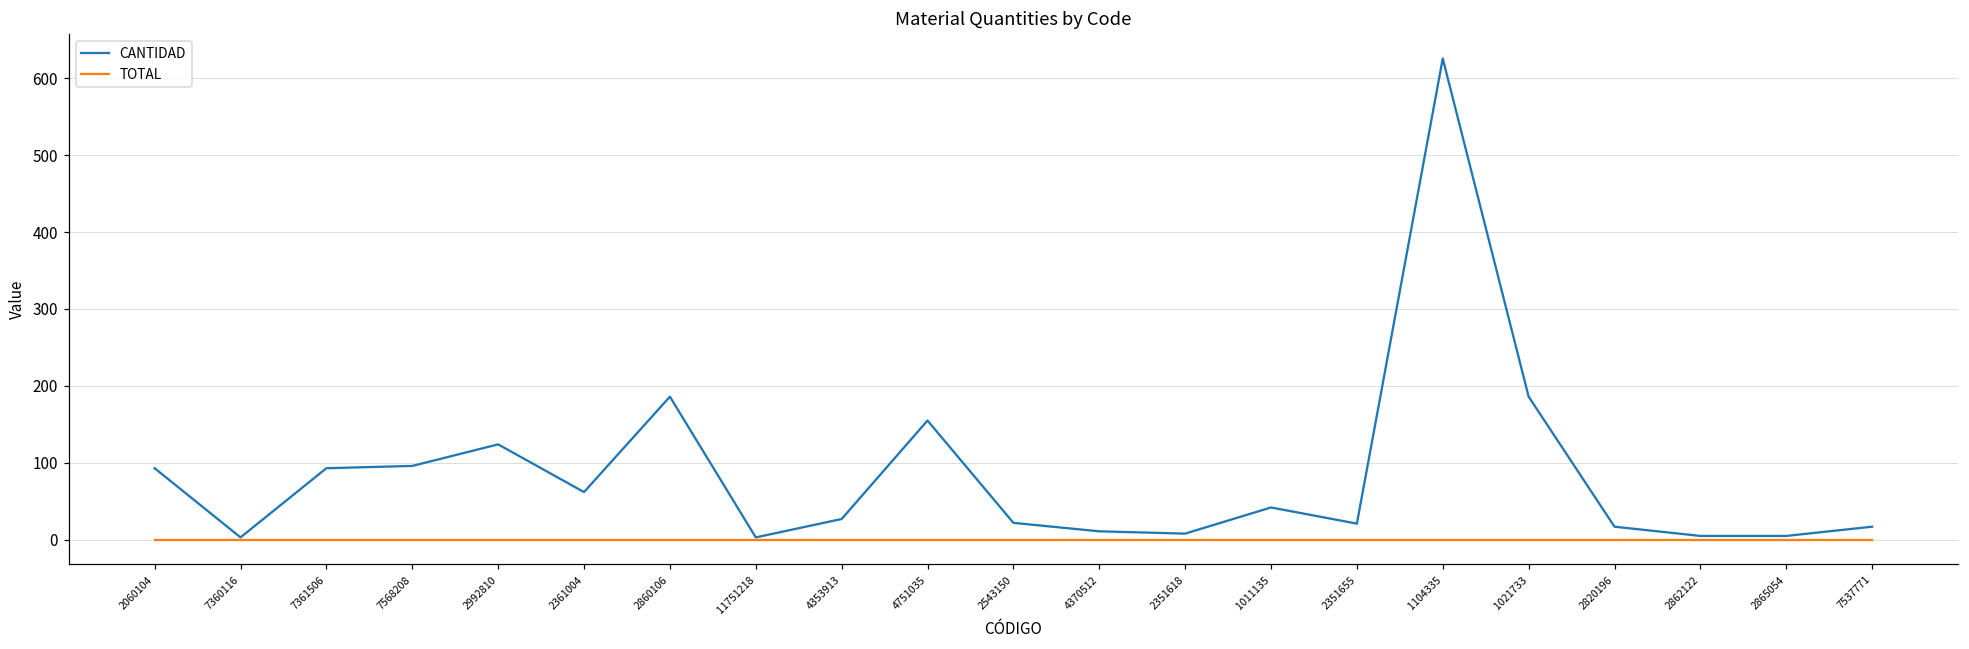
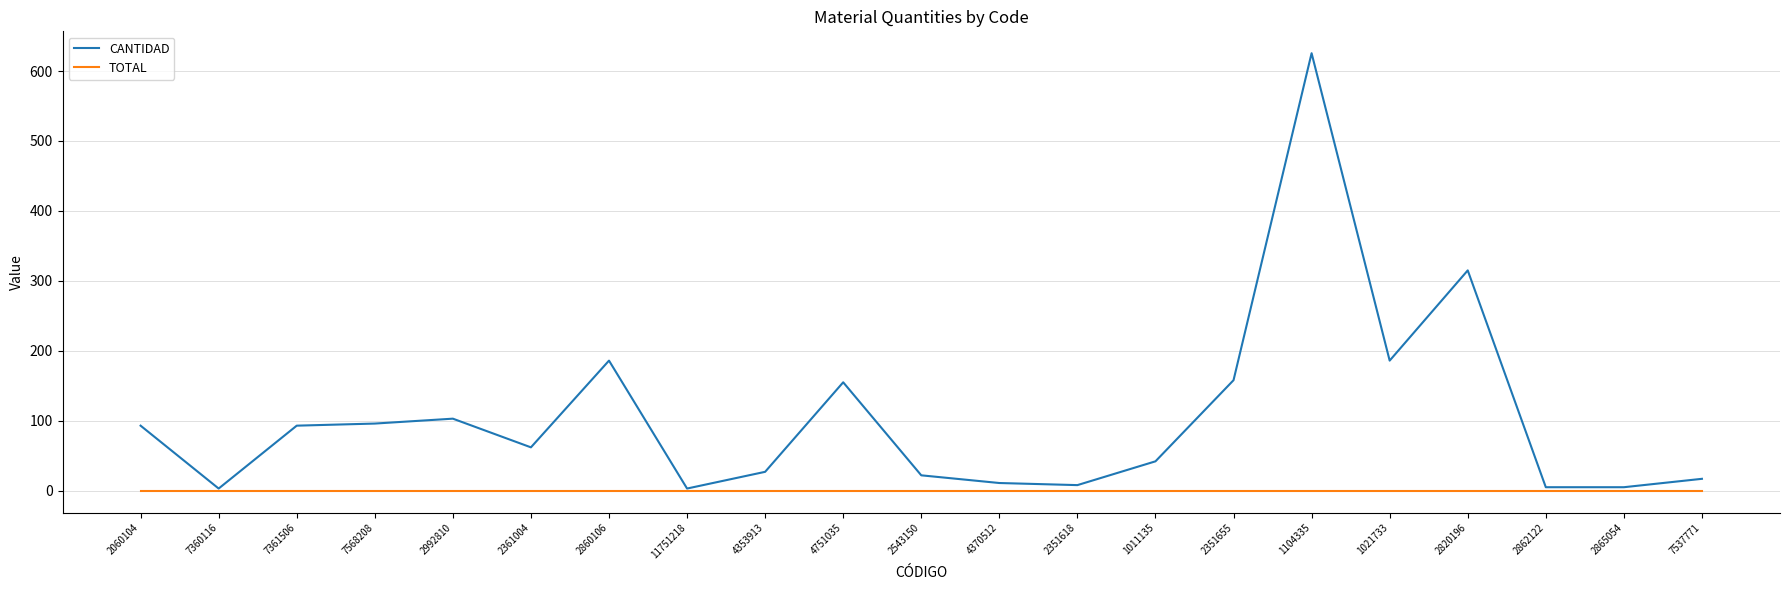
CANTIDAD, 2992810: 120 -> 100
CANTIDAD, 2351655: 20 -> 160
CANTIDAD, 2820196: 20 -> 320
